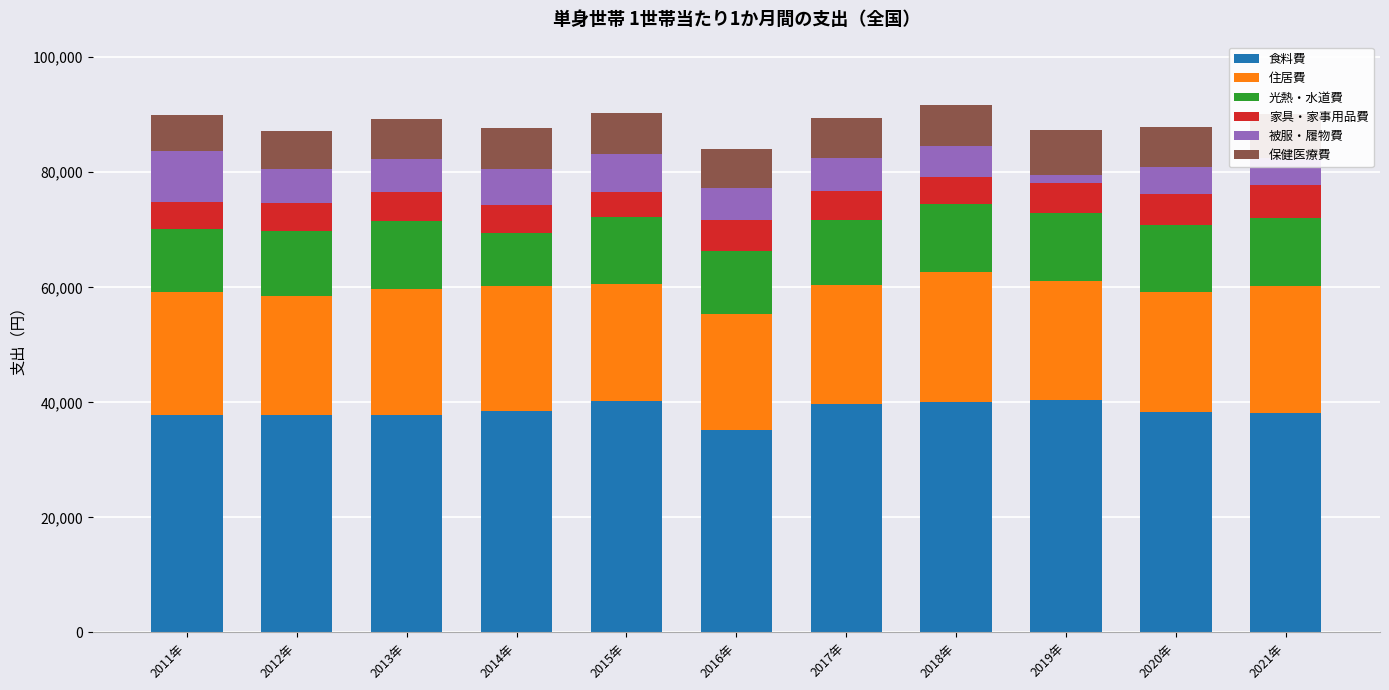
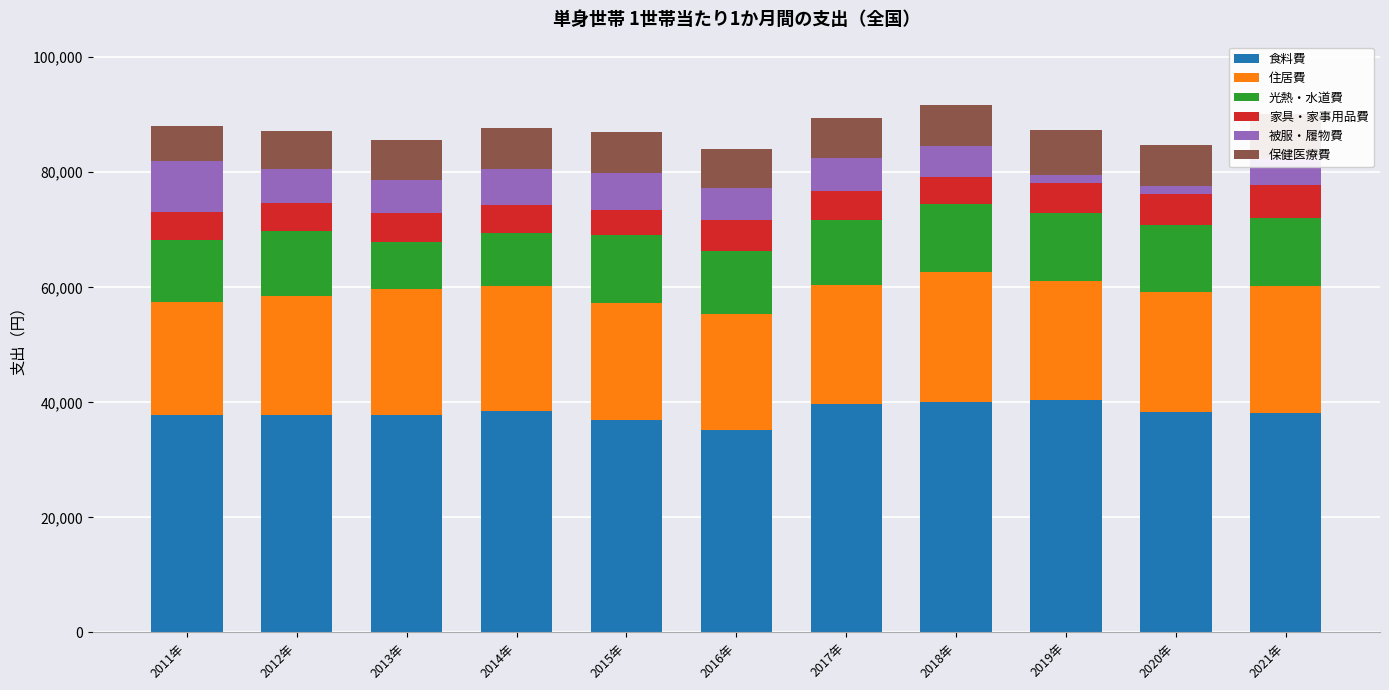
住居費, 2011年: 21,000 -> 20,000
光熱・水道費, 2013年: 12,000 -> 8,000
食料費, 2015年: 40,000 -> 37,000
被服・履物費, 2020年: 5,000 -> 1,000
